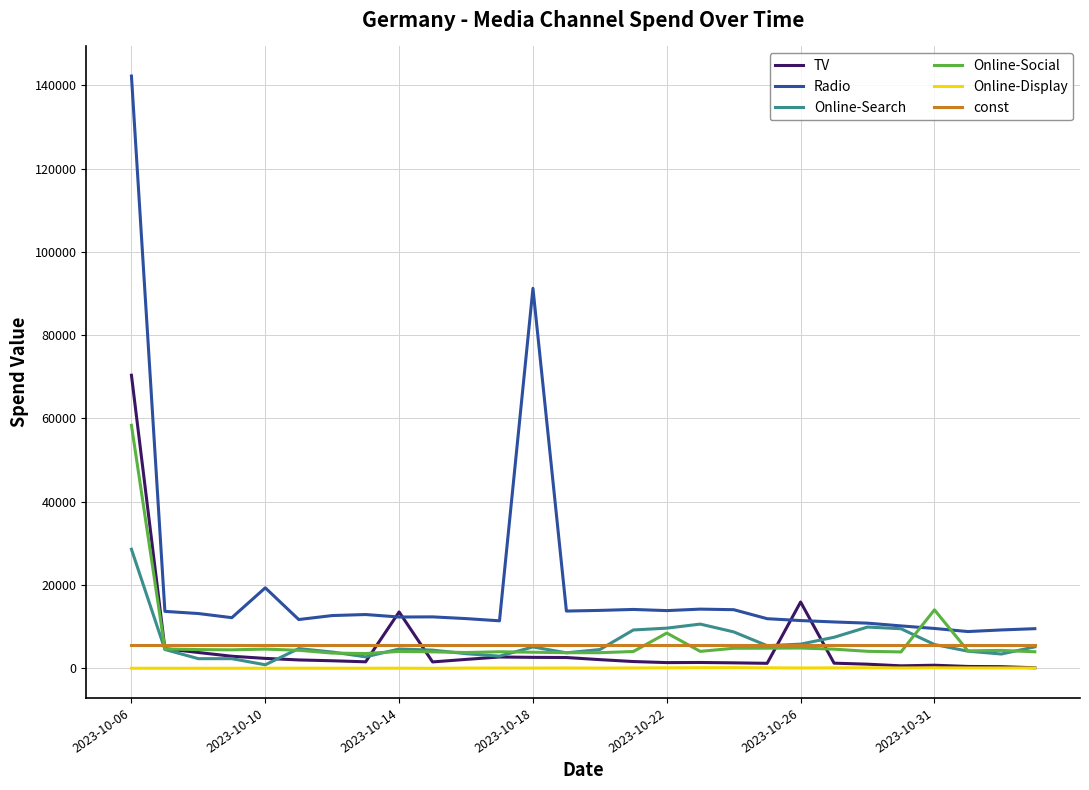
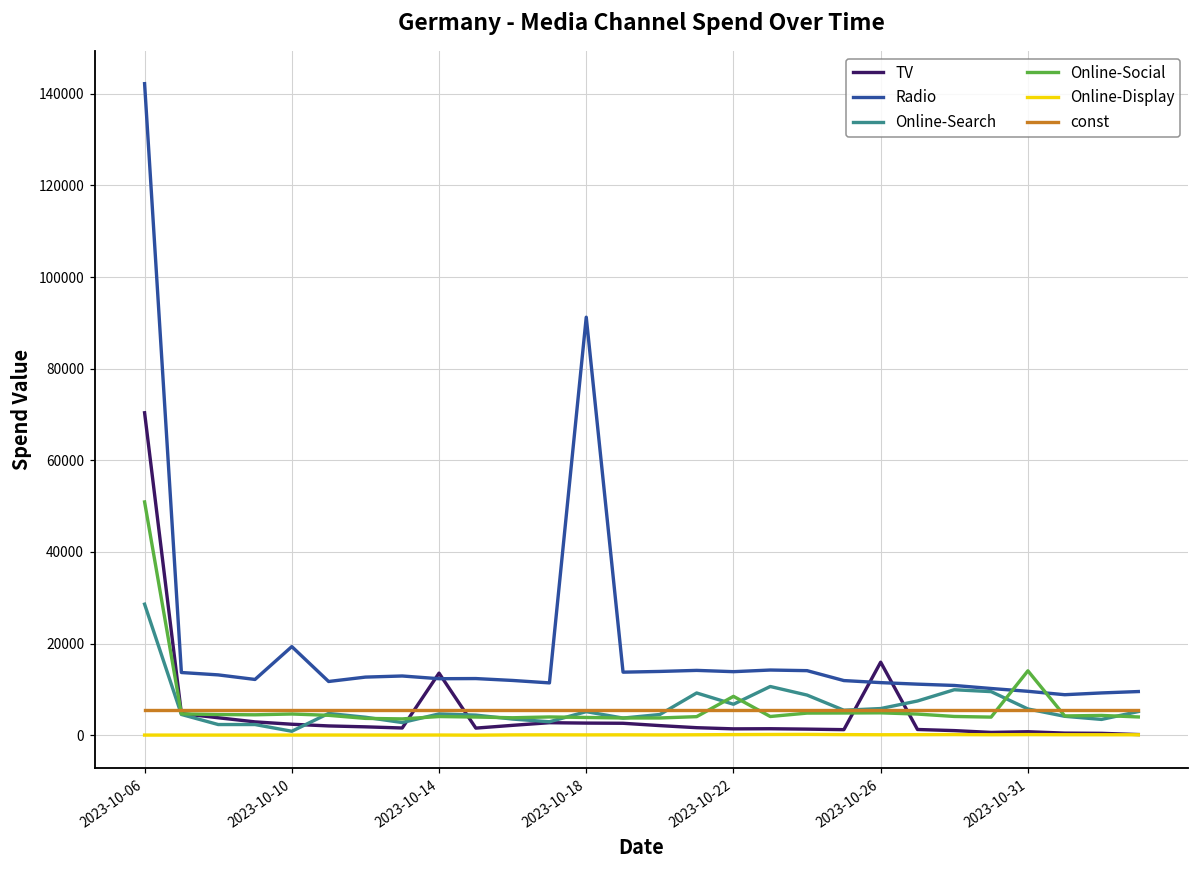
Online-Social, 2023-10-06: 58000 -> 51000
Online-Search, 2023-10-22: 10000 -> 7000
